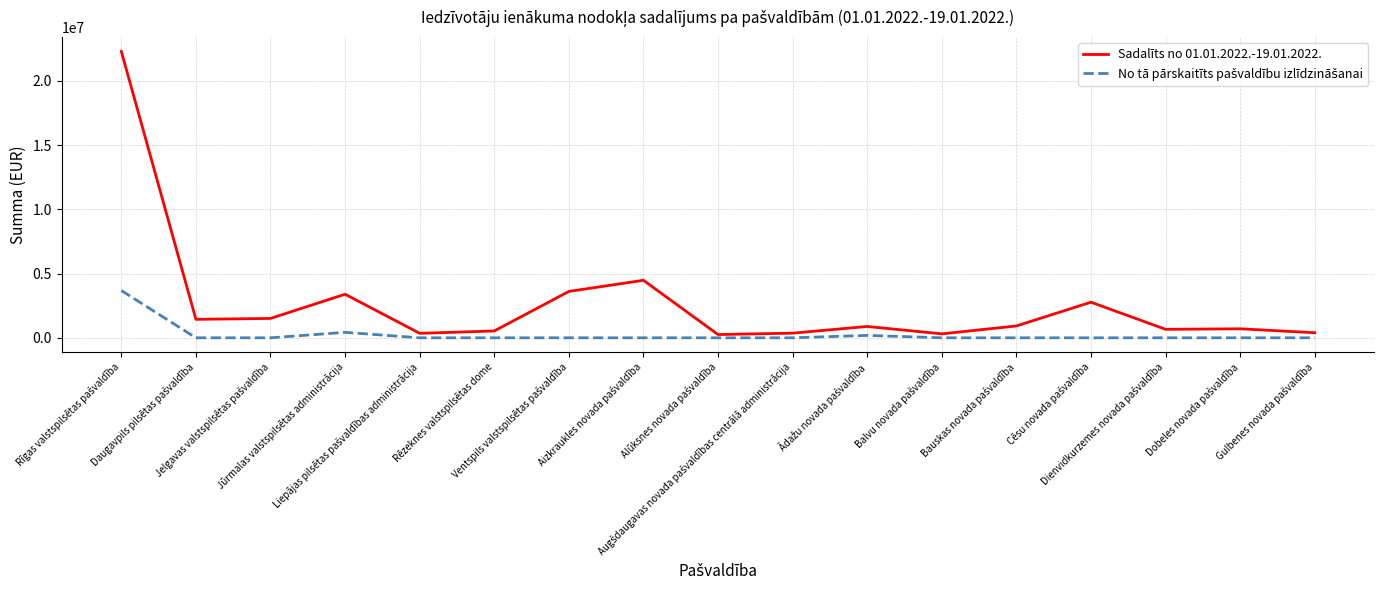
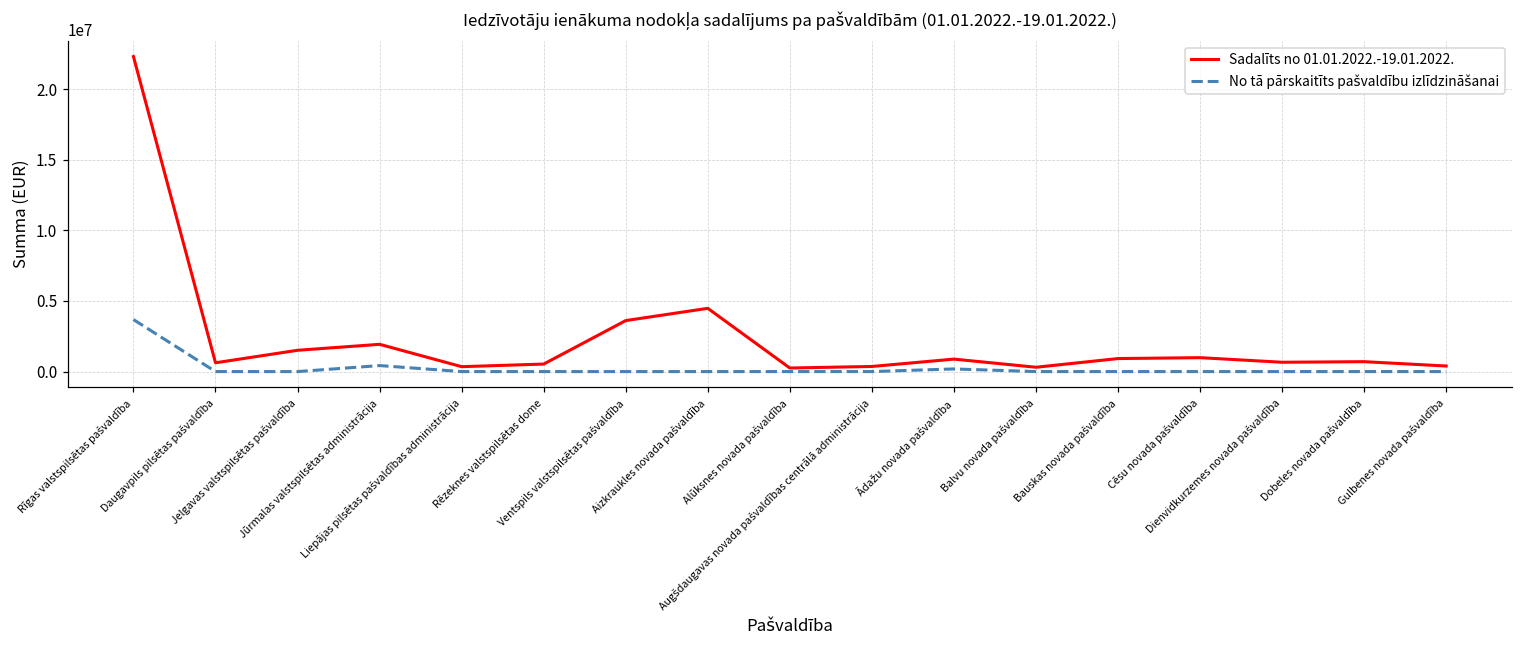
Sadalīts no 01.01.2022.-19.01.2022., Daugavpils pilsētas pašvaldība: 1400000 -> 600000
Sadalīts no 01.01.2022.-19.01.2022., Jūrmalas valstspilsētas administrācija: 3400000 -> 1900000
Sadalīts no 01.01.2022.-19.01.2022., Cēsu novada pašvaldība: 2800000 -> 1000000
